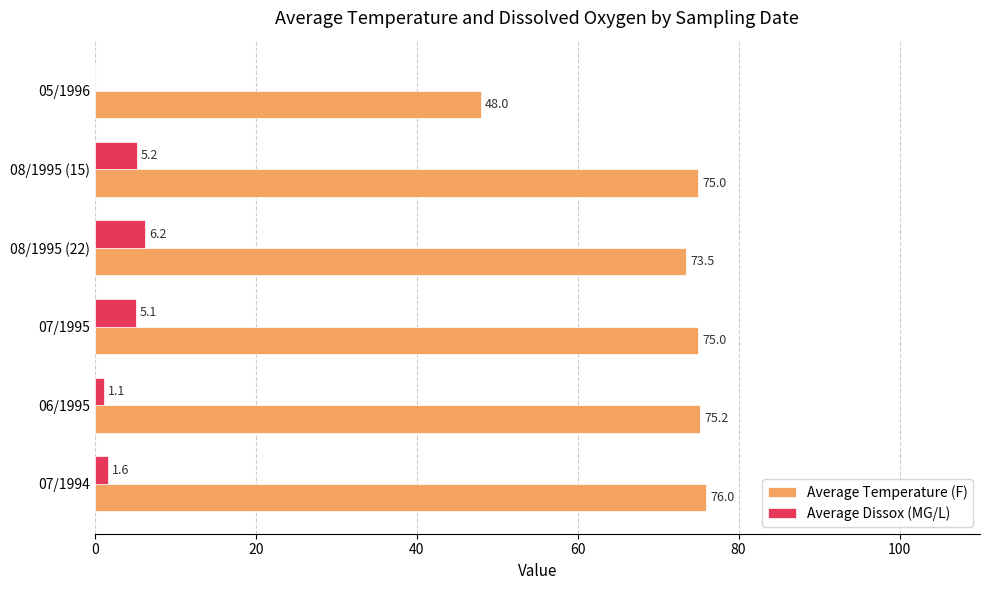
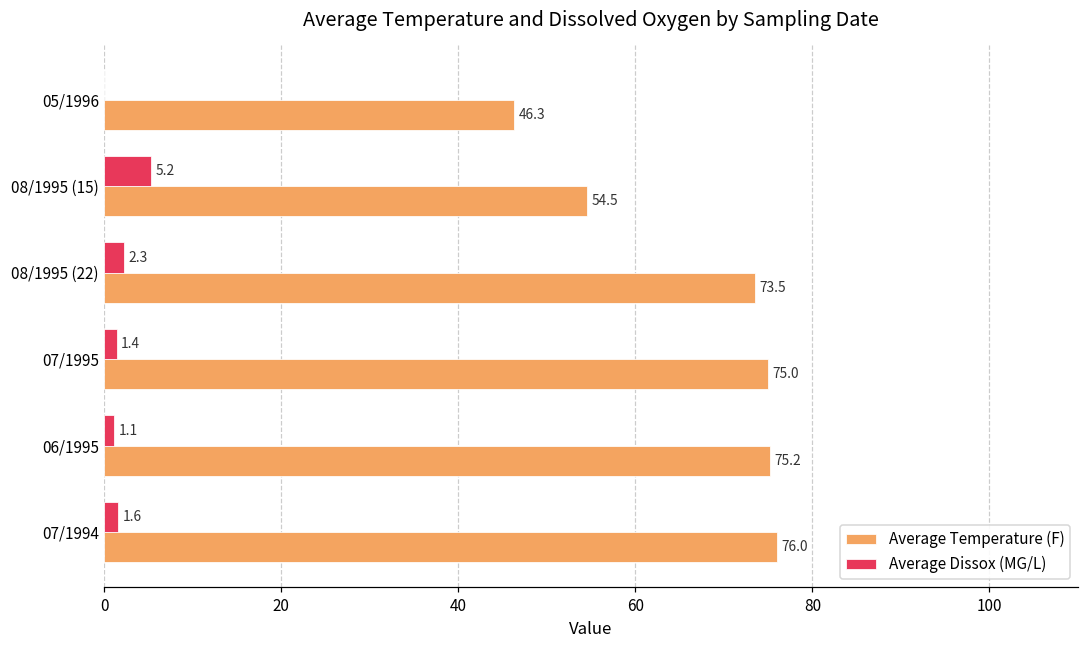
Average Temperature (F), 05/1996: 48.0 -> 46.3
Average Temperature (F), 08/1995 (15): 75.0 -> 54.5
Average Dissox (MG/L), 08/1995 (22): 6.2 -> 2.3
Average Dissox (MG/L), 07/1995: 5.1 -> 1.4
